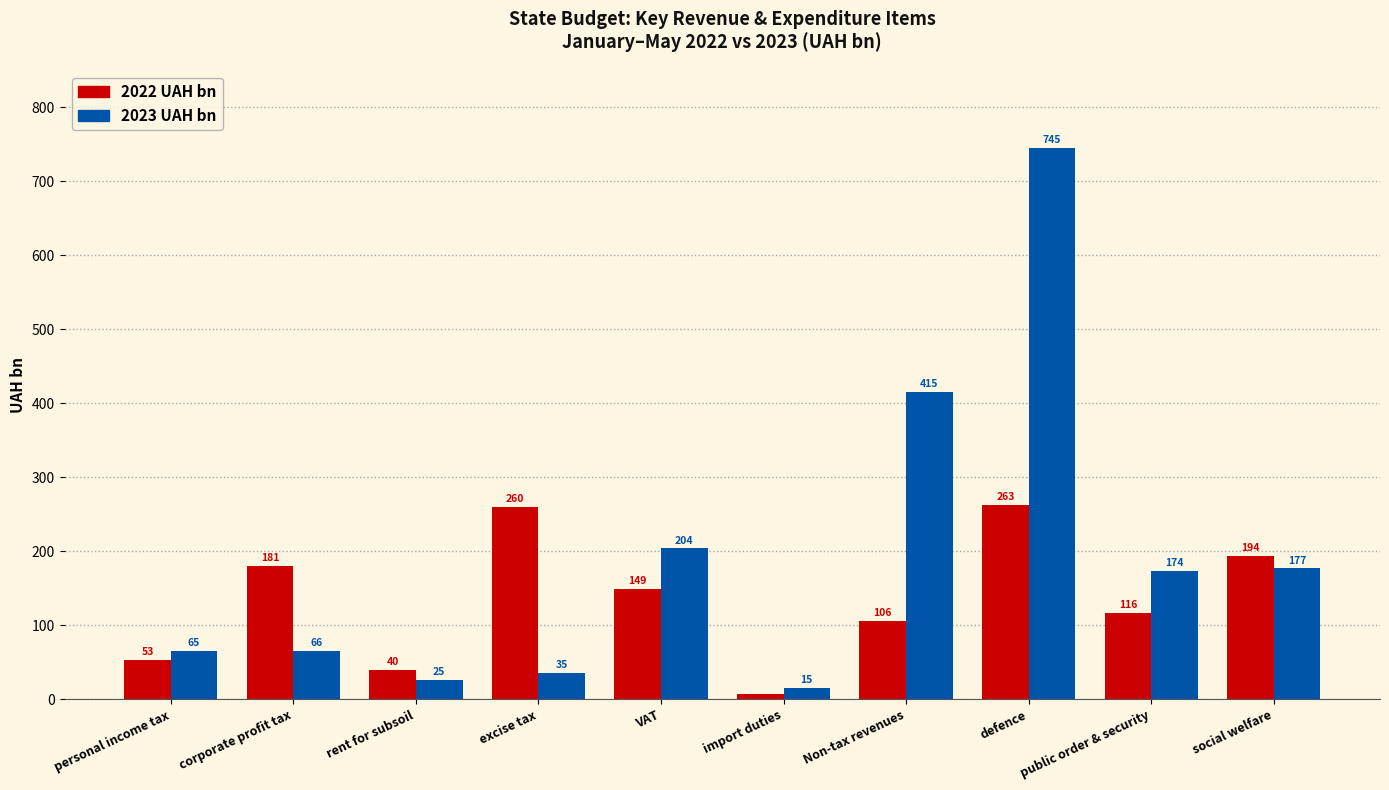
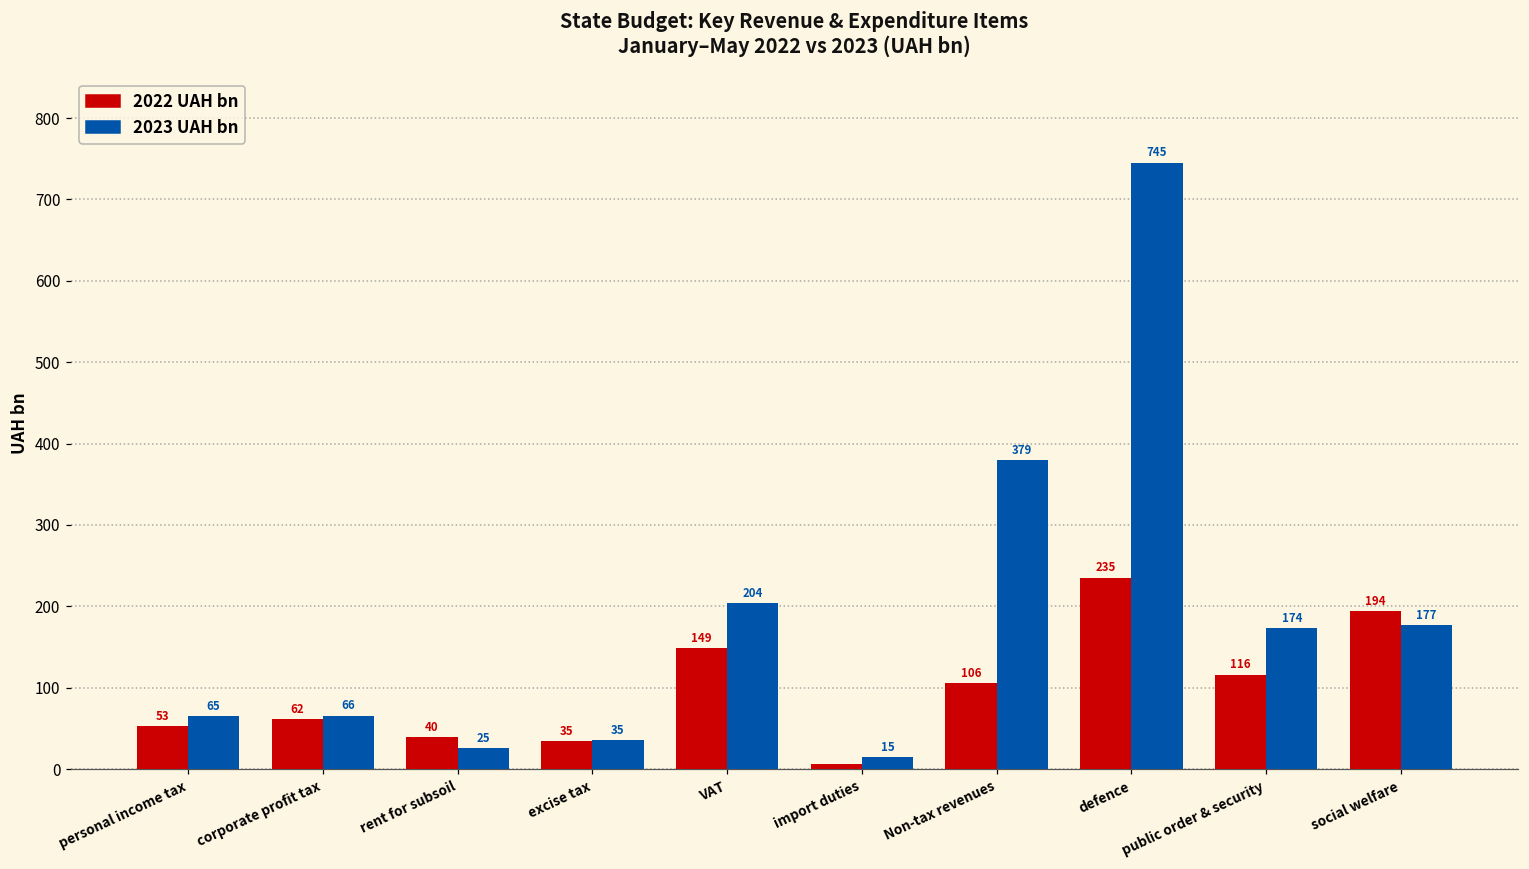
2022 UAH bn, corporate profit tax: 181 -> 62
2022 UAH bn, excise tax: 260 -> 35
2023 UAH bn, Non-tax revenues: 415 -> 379
2022 UAH bn, defence: 263 -> 235
